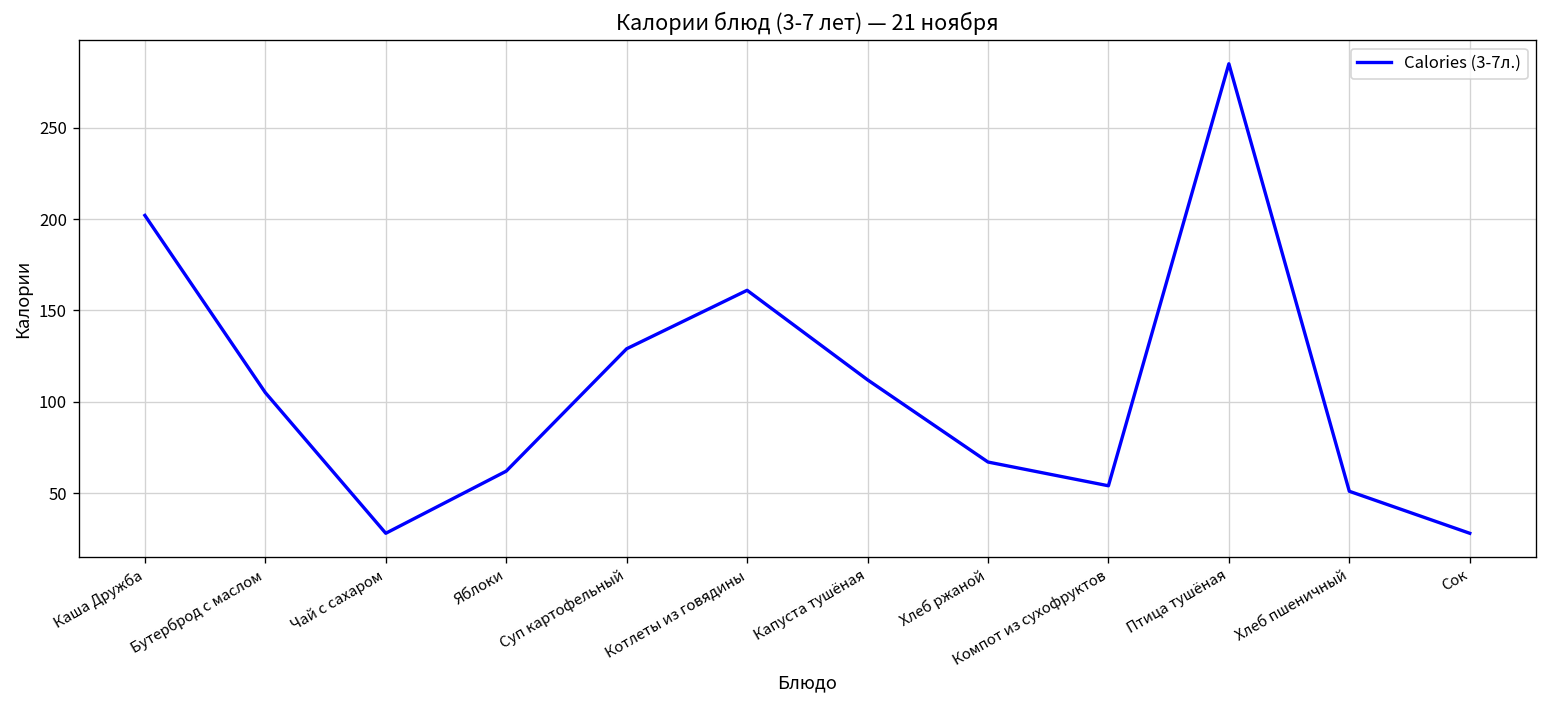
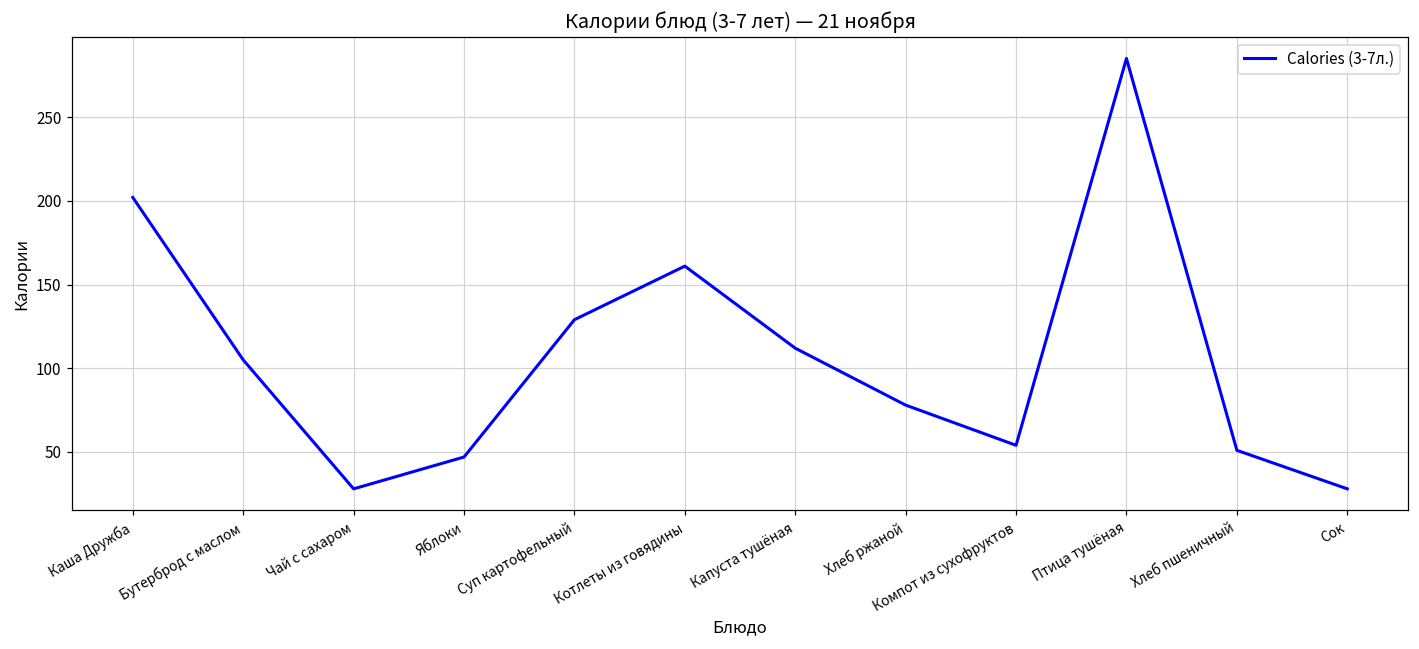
Яблоки: 62 -> 47
Хлеб ржаной: 67 -> 78
